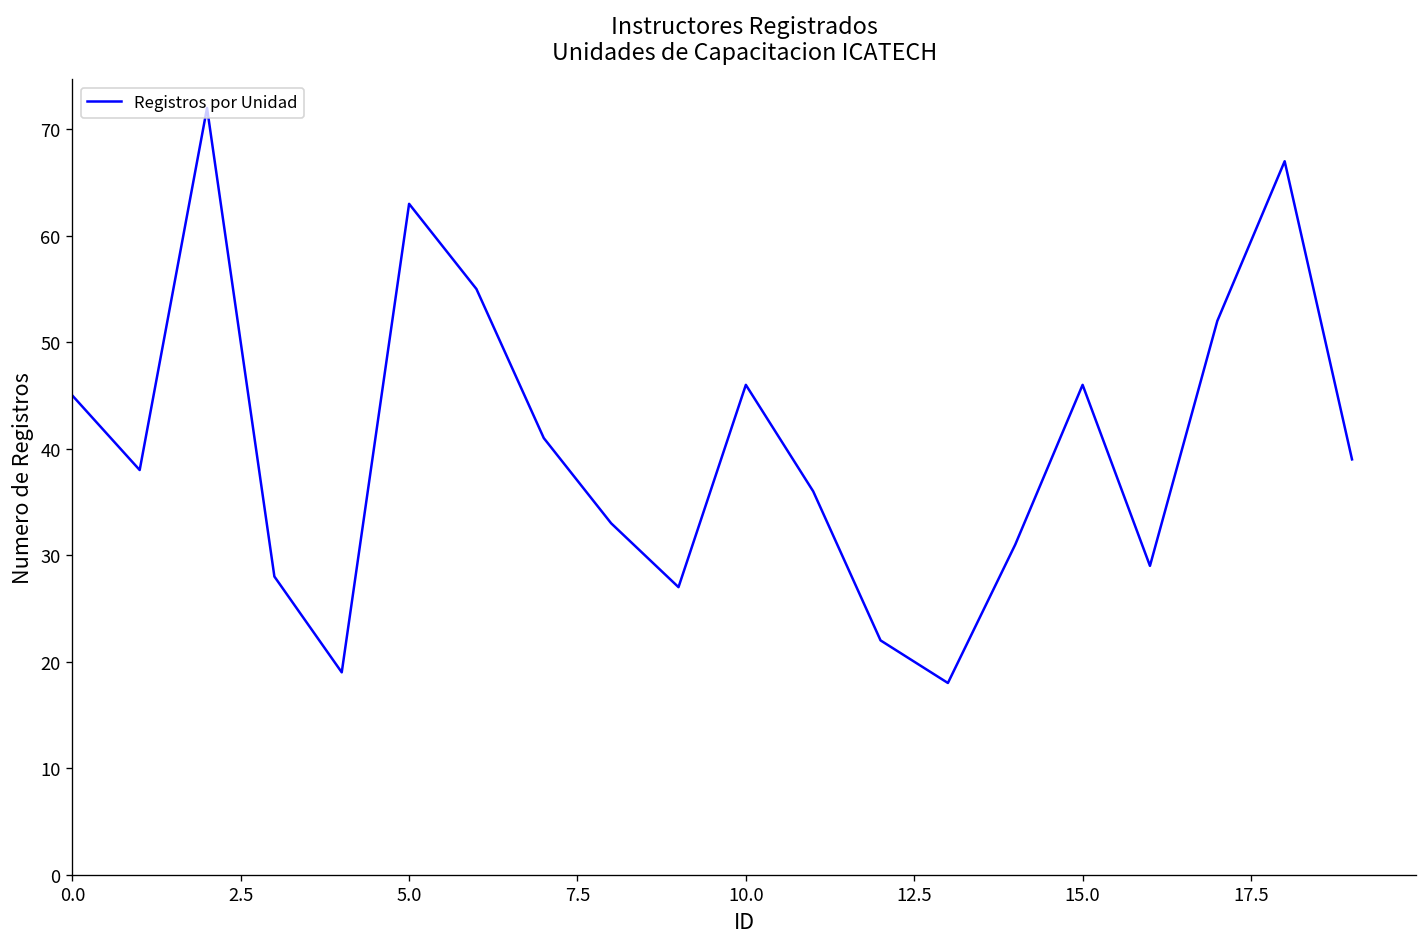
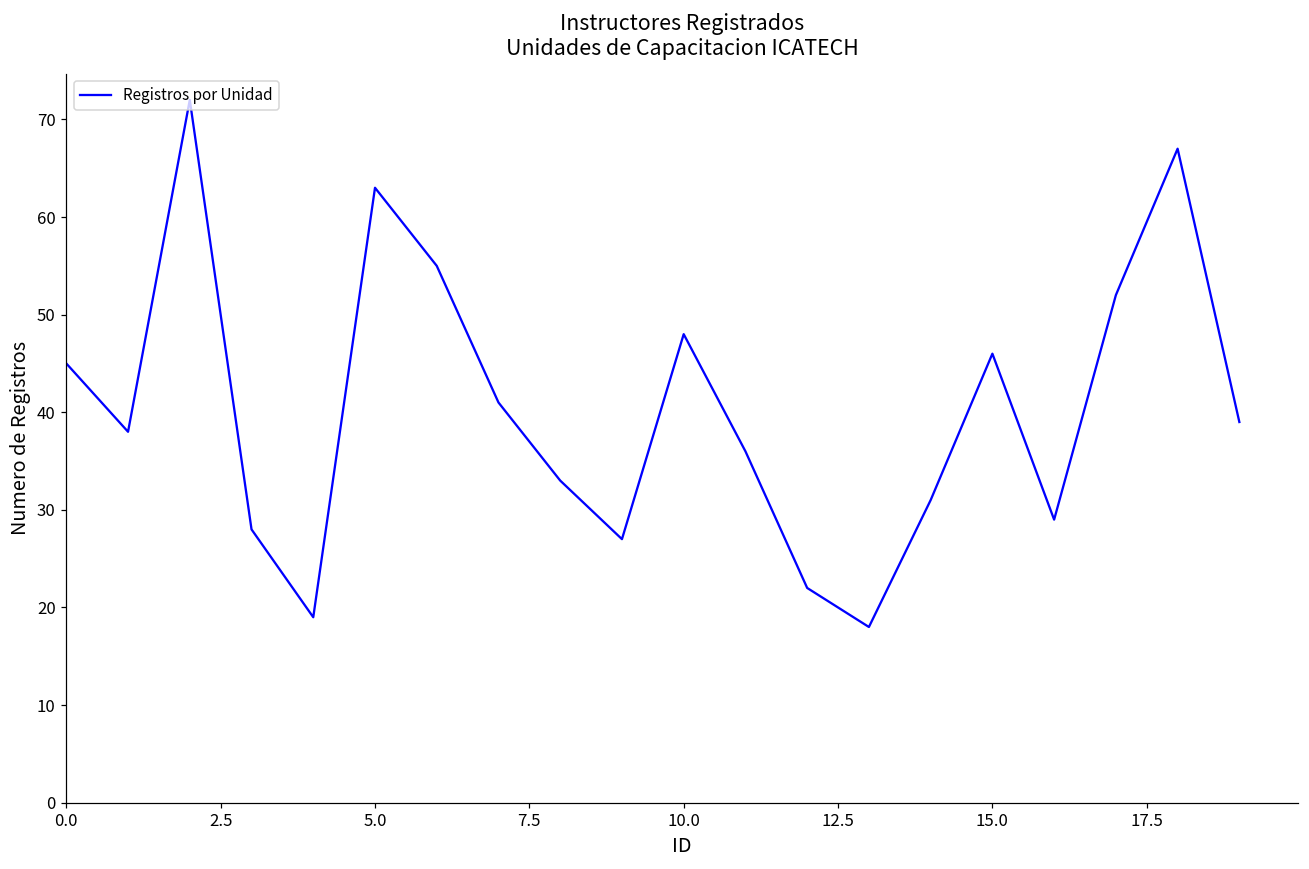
10.0: 46 -> 48
